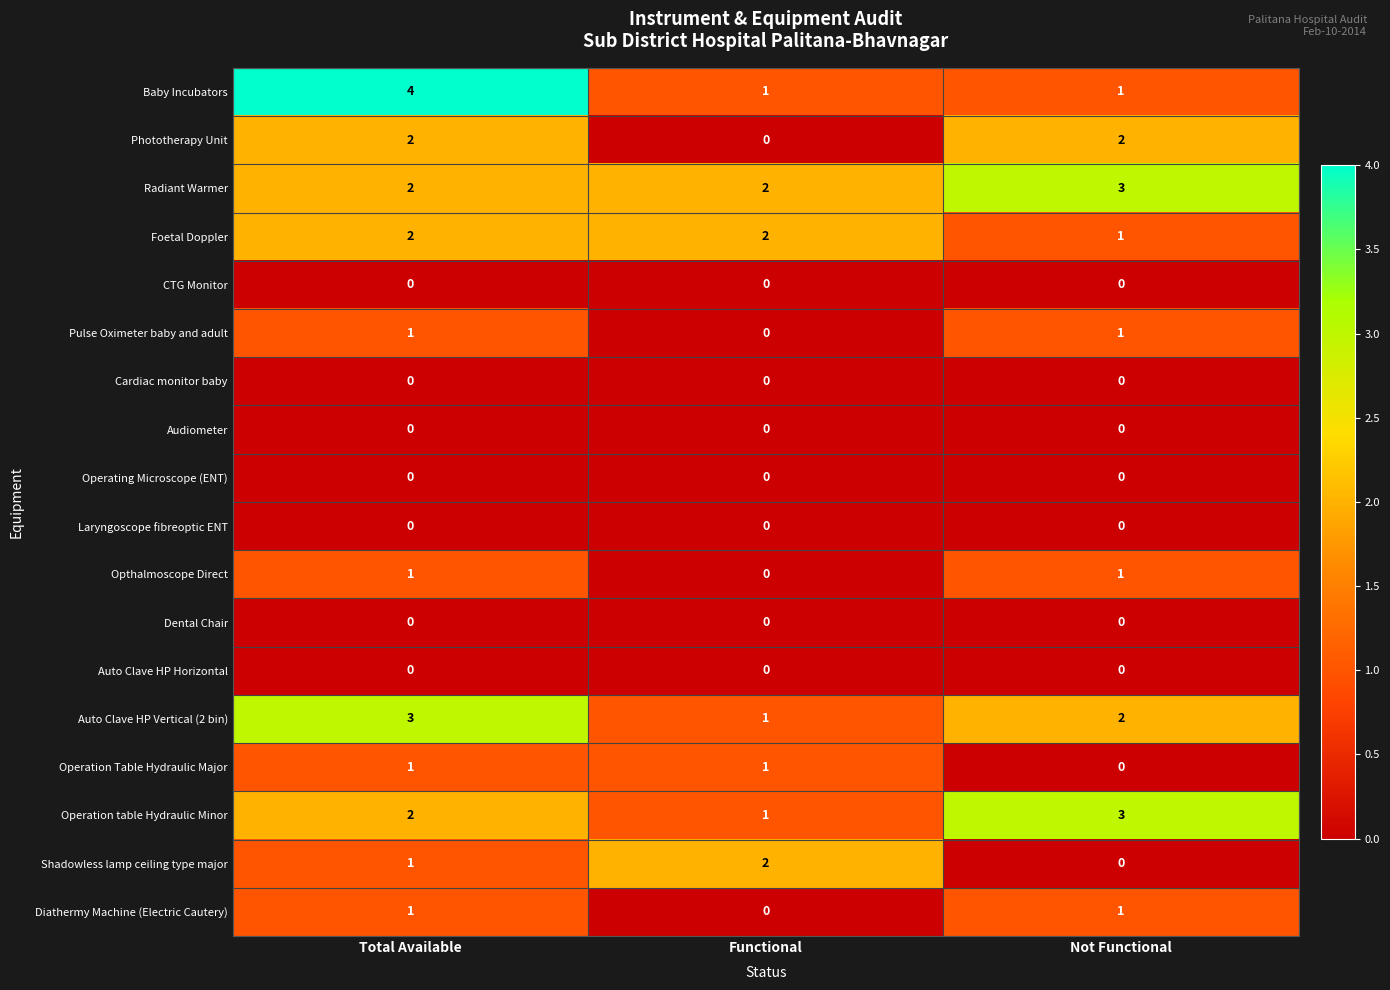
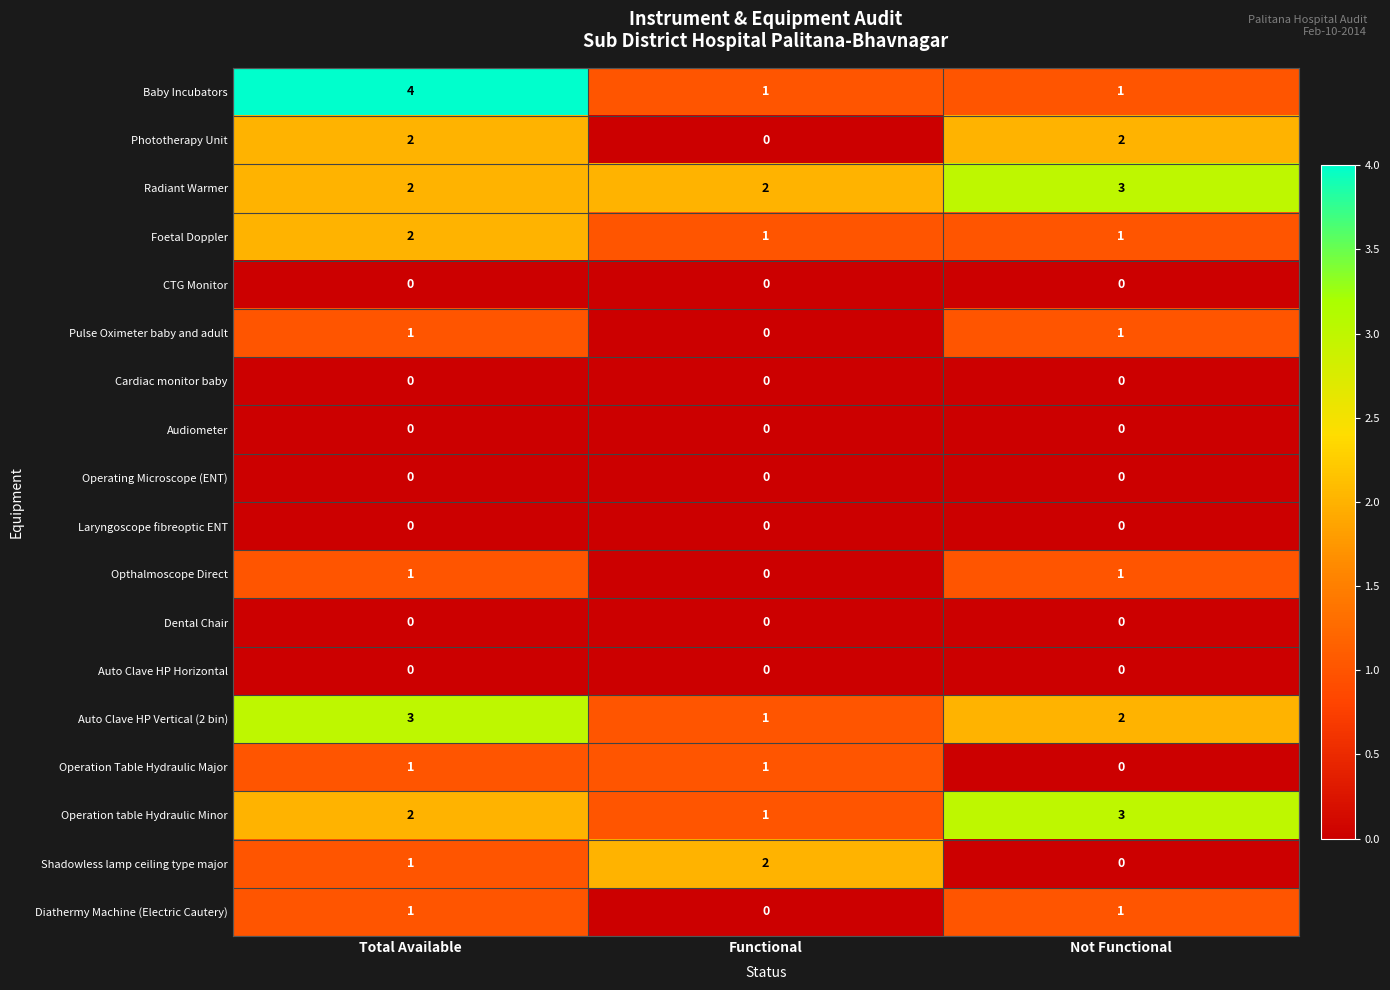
Foetal Doppler, Functional: 2 -> 1
